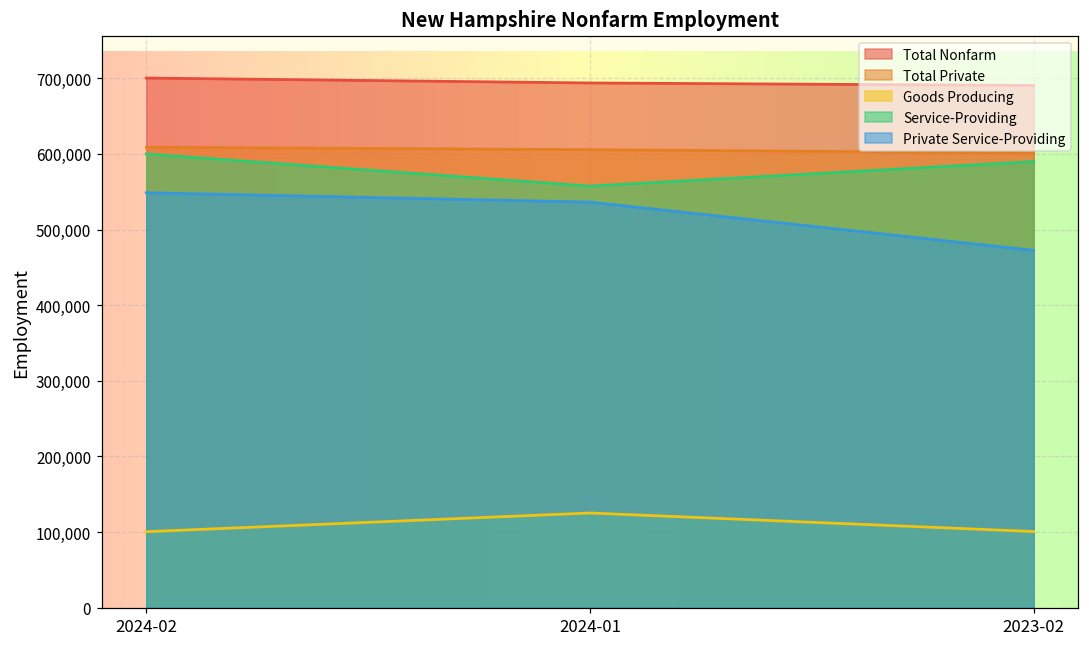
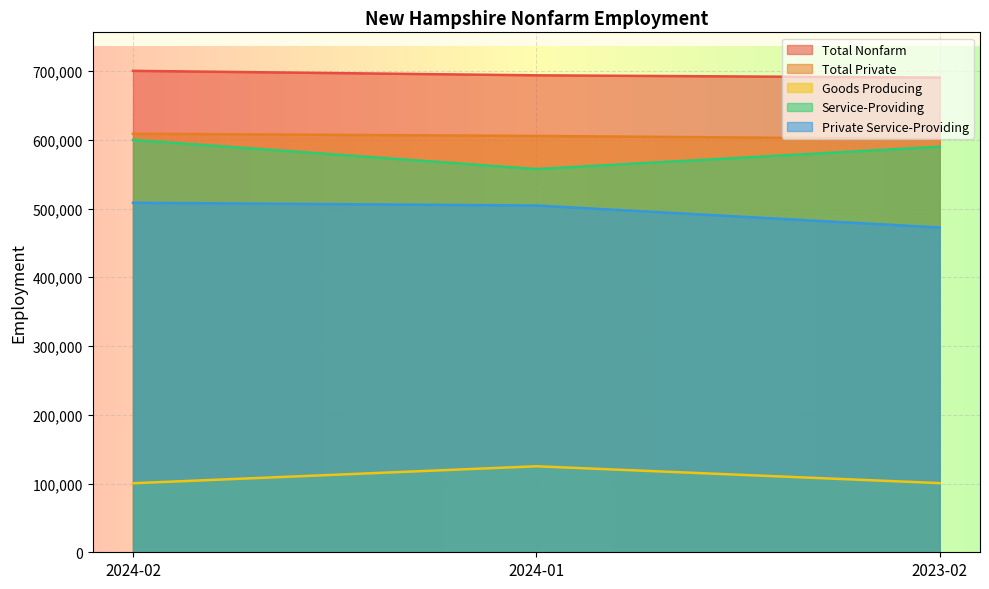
Private Service-Providing, 2024-02: 550,000 -> 510,000
Private Service-Providing, 2024-01: 540,000 -> 500,000
